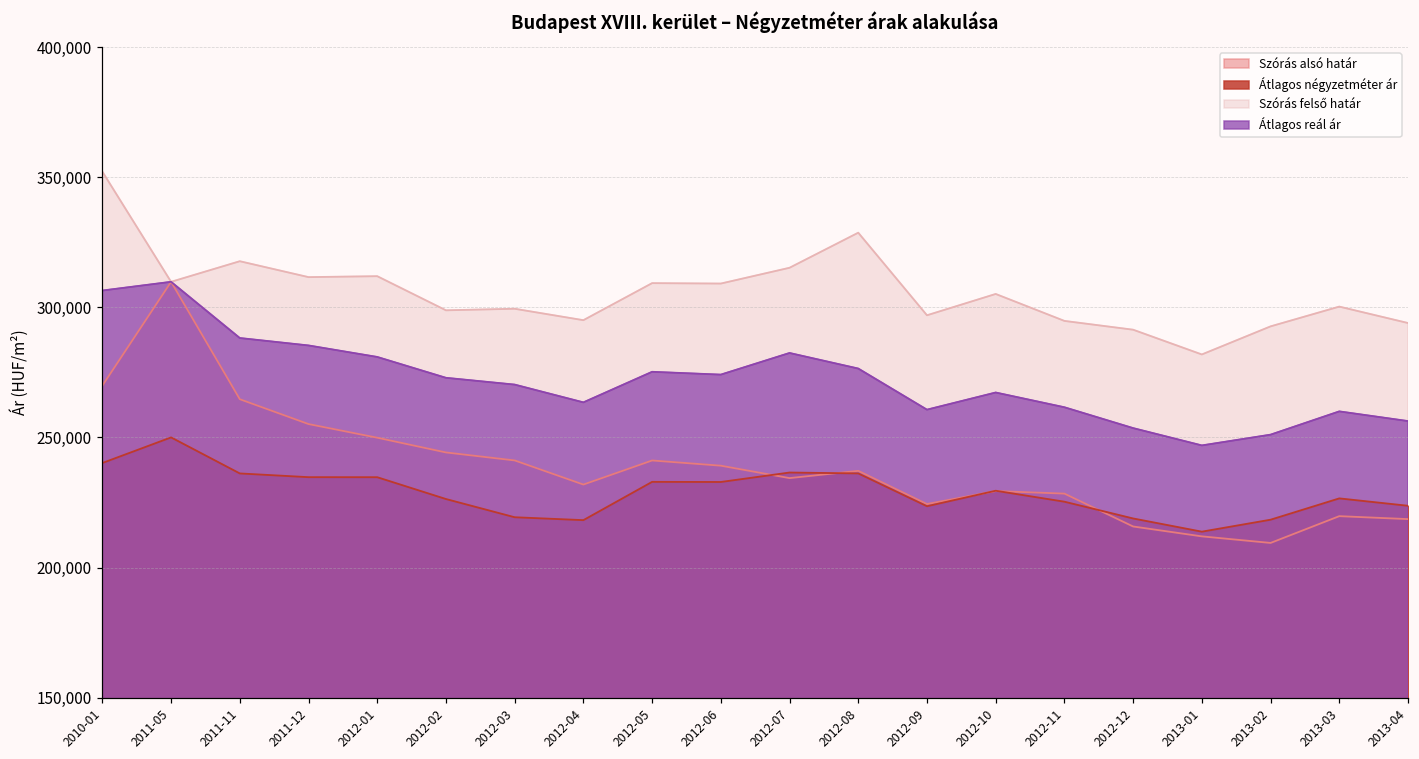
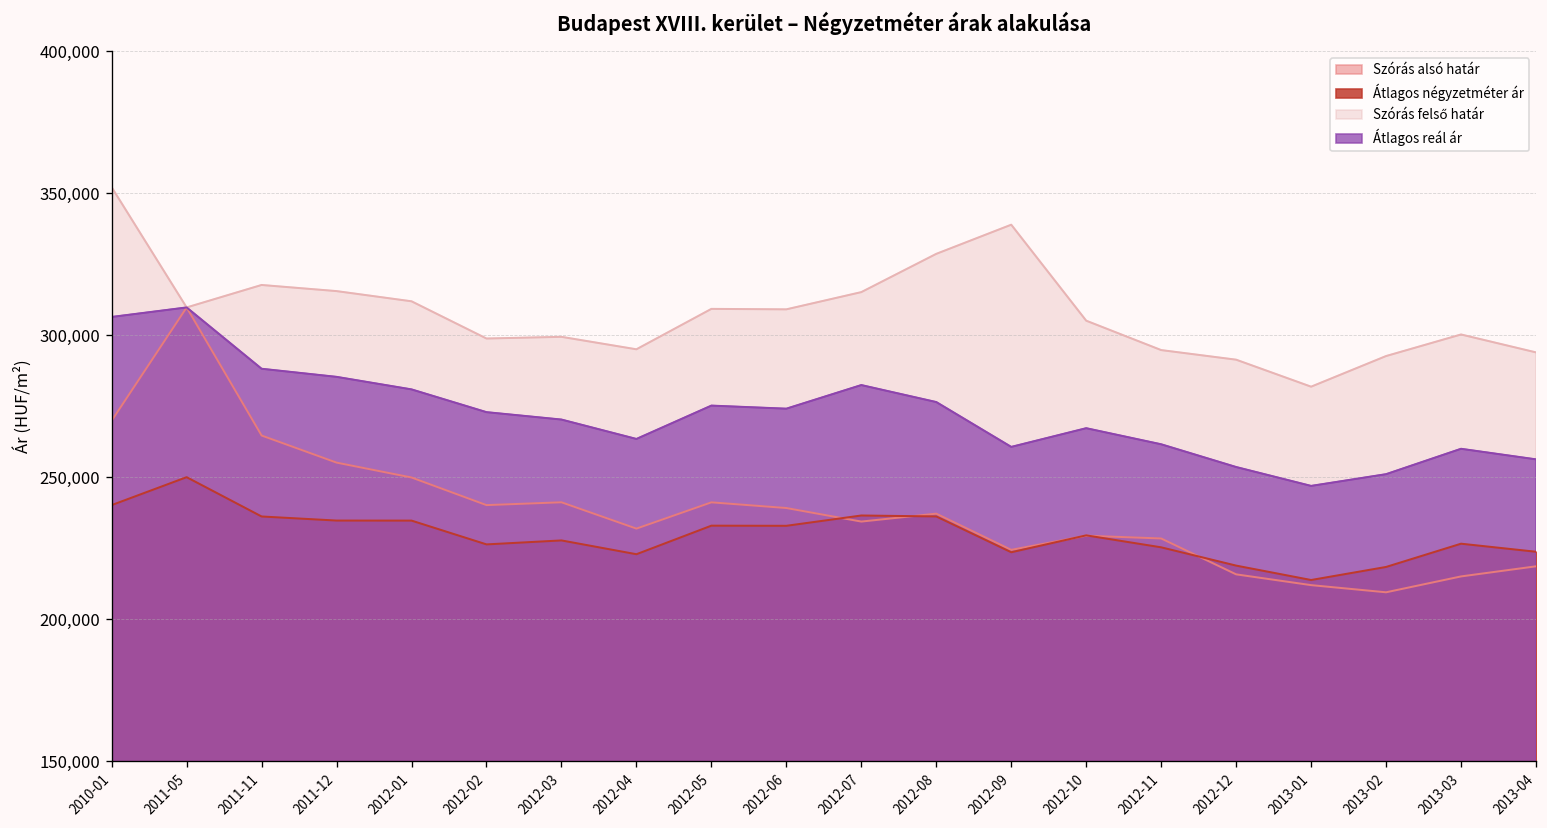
Szórás felső határ, 2011-12: 312,000 -> 316,000
Szórás alsó határ, 2012-02: 244,000 -> 240,000
Átlagos négyzetméter ár, 2012-03: 219,000 -> 228,000
Átlagos négyzetméter ár, 2012-04: 218,000 -> 223,000
Szórás felső határ, 2012-09: 297,000 -> 339,000
Szórás alsó határ, 2013-03: 220,000 -> 215,000
